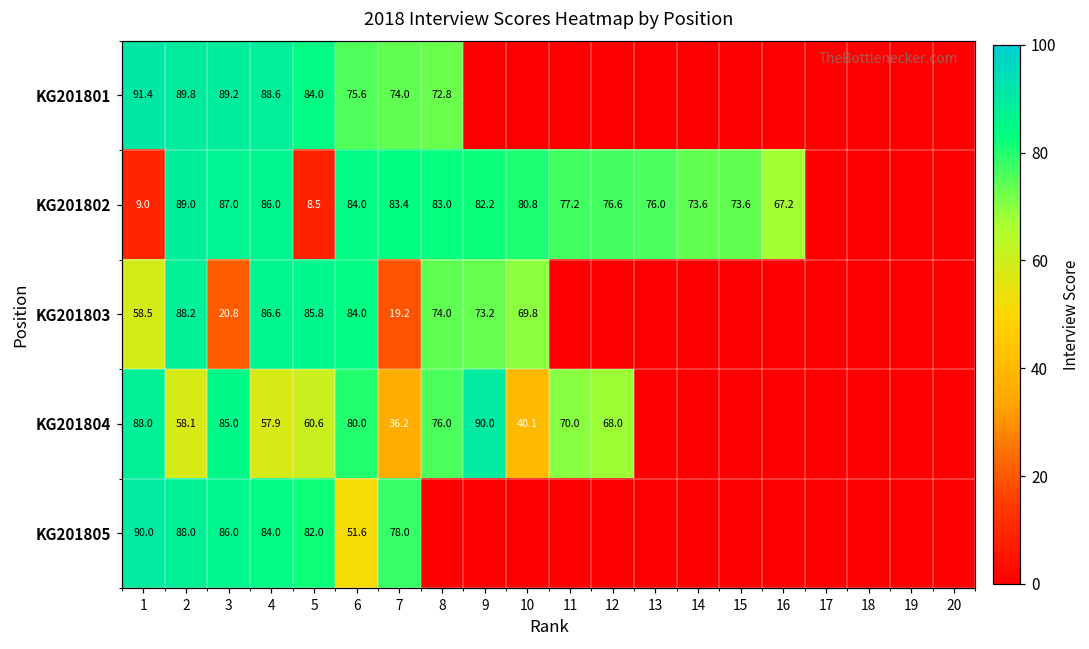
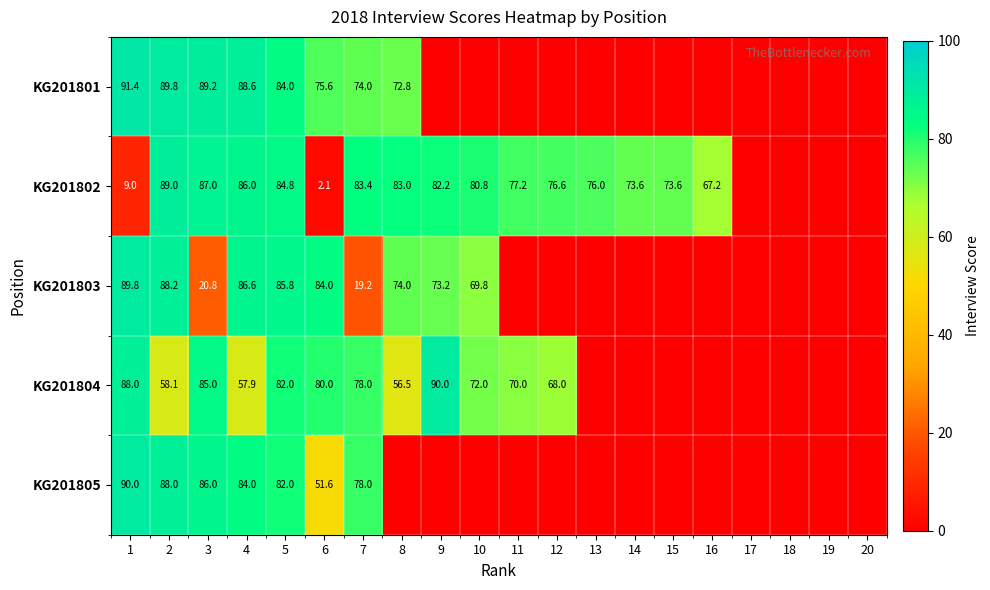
KG201802, 5: 8.5 -> 84.8
KG201802, 6: 84.0 -> 2.1
KG201803, 1: 58.5 -> 89.8
KG201804, 5: 60.6 -> 82.0
KG201804, 7: 36.2 -> 78.0
KG201804, 8: 76.0 -> 56.5
KG201804, 10: 40.1 -> 72.0
